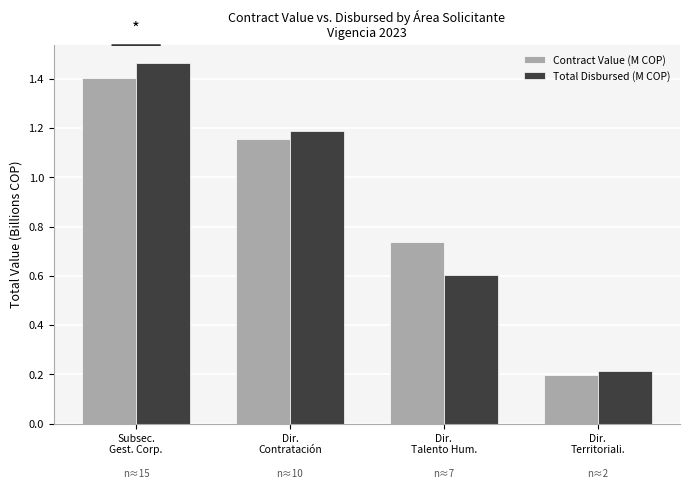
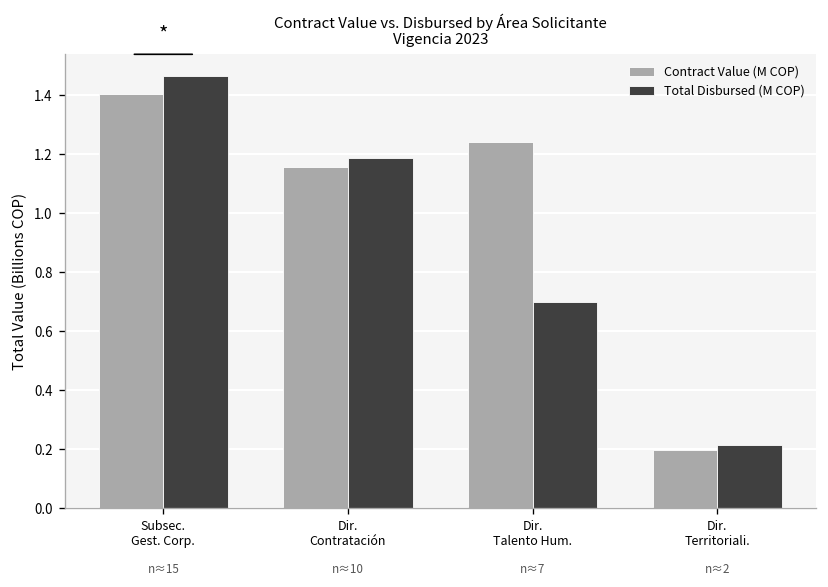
Contract Value (M COP), Dir. Talento Hum.: 0.74 -> 1.24
Total Disbursed (M COP), Dir. Talento Hum.: 0.60 -> 0.70
